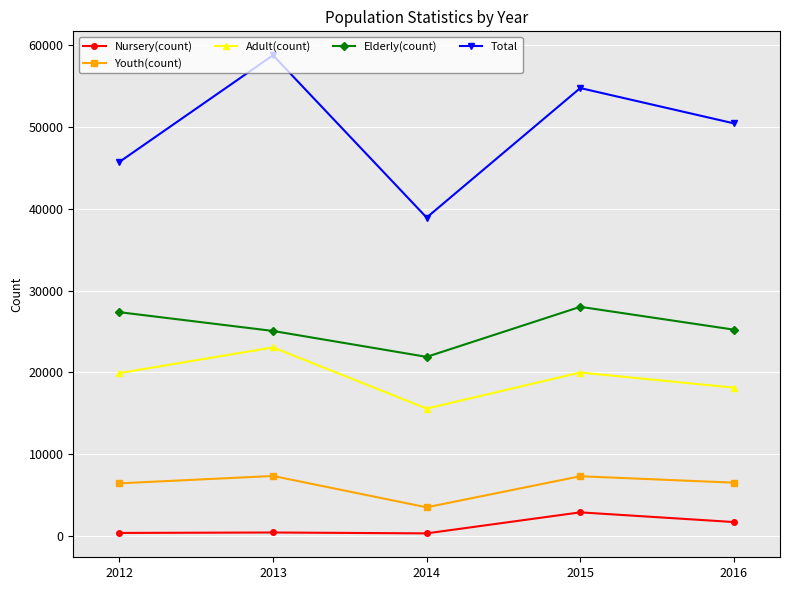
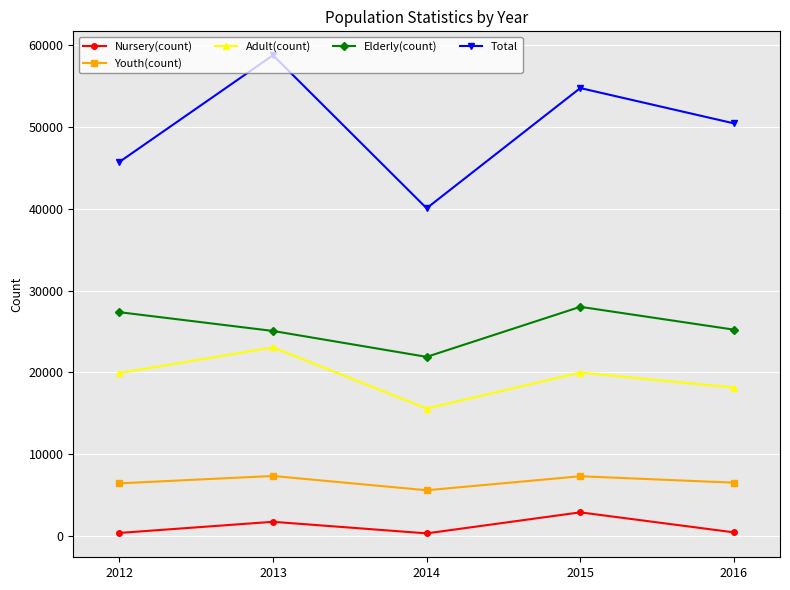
Nursery(count), 2013: 0 -> 2000
Youth(count), 2014: 4000 -> 6000
Total, 2014: 39000 -> 40000
Nursery(count), 2016: 2000 -> 0
